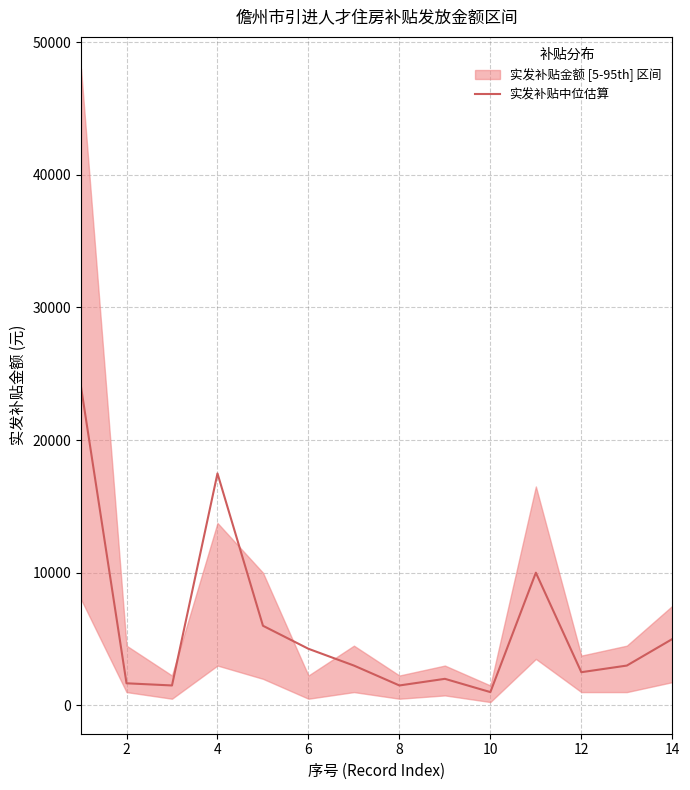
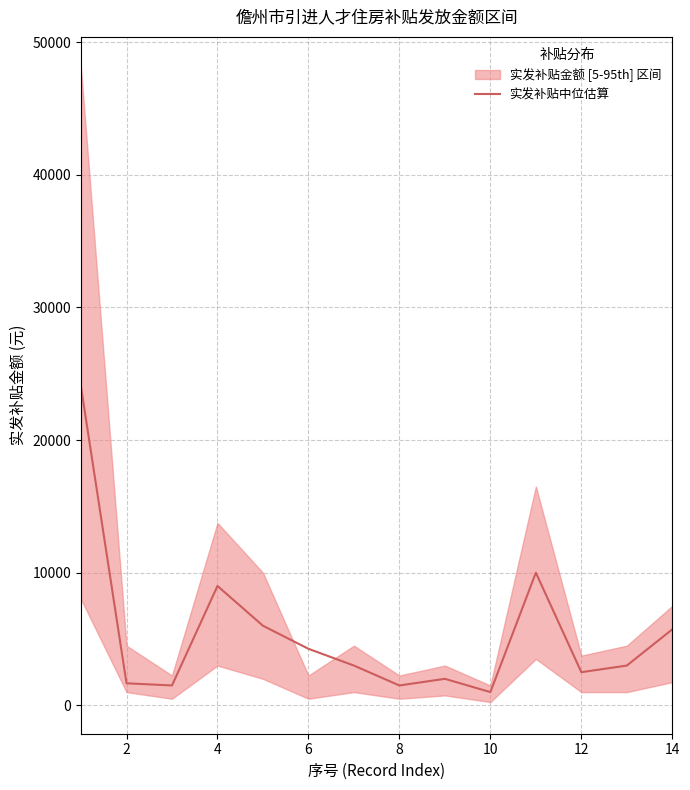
实发补贴中位估算, 4: 17500 -> 9000
实发补贴中位估算, 14: 5000 -> 5700
